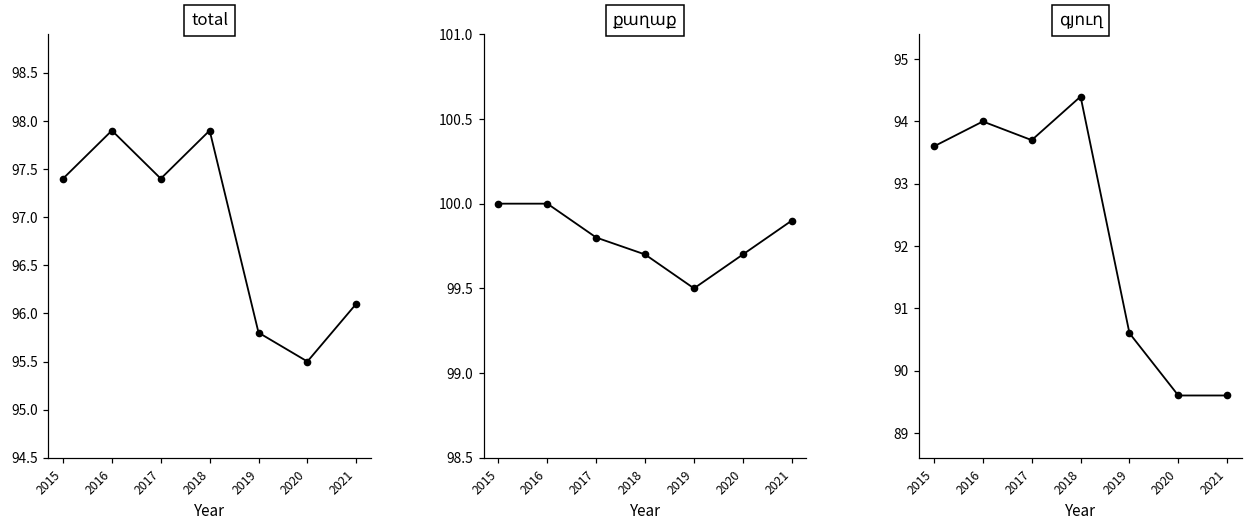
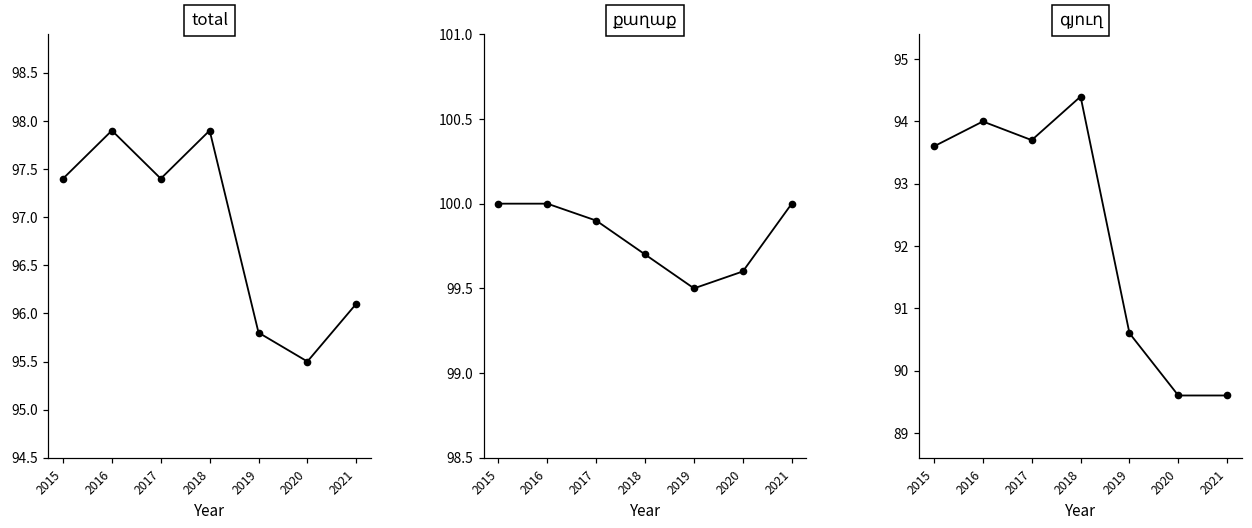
քաղաք, 2017: 99.8 -> 99.9
քաղաք, 2020: 99.7 -> 99.6
քաղաք, 2021: 99.9 -> 100.0
